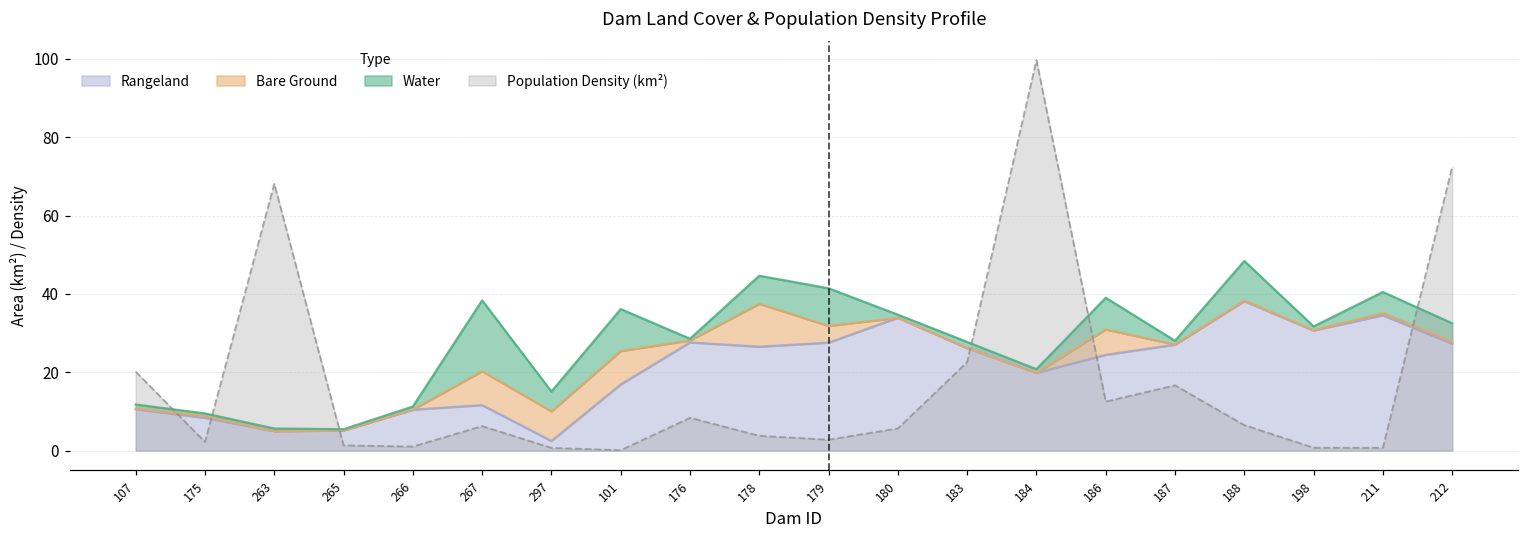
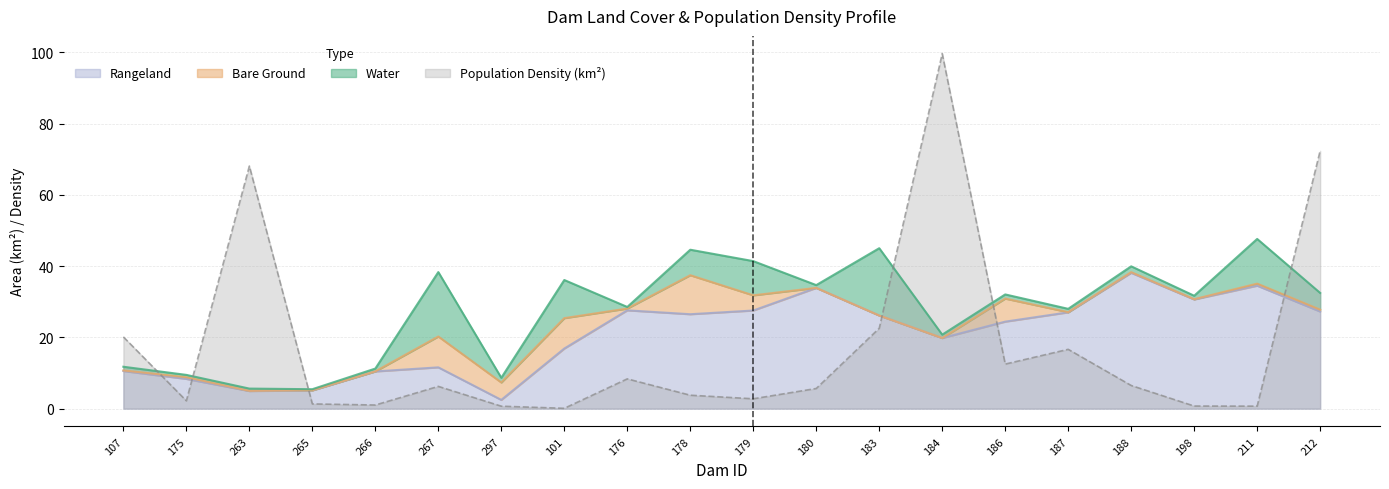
Bare Ground, 297: 8 -> 5
Water, 297: 5 -> 1
Water, 183: 2 -> 19
Water, 186: 8 -> 1
Water, 188: 10 -> 2
Water, 211: 5 -> 13
